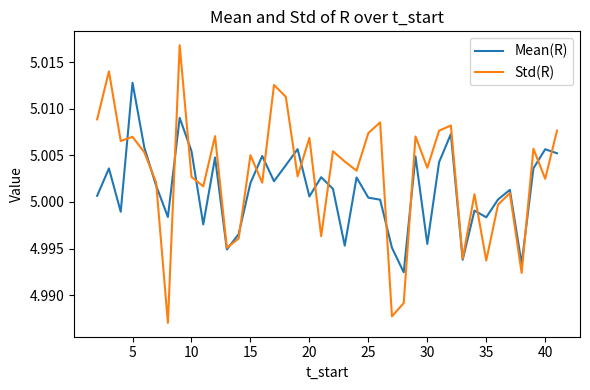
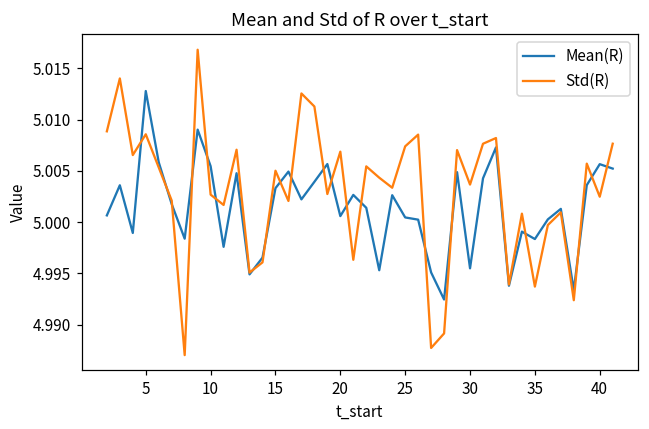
Std(R), 5: 5.007 -> 5.009
Mean(R), 15: 5.002 -> 5.003
